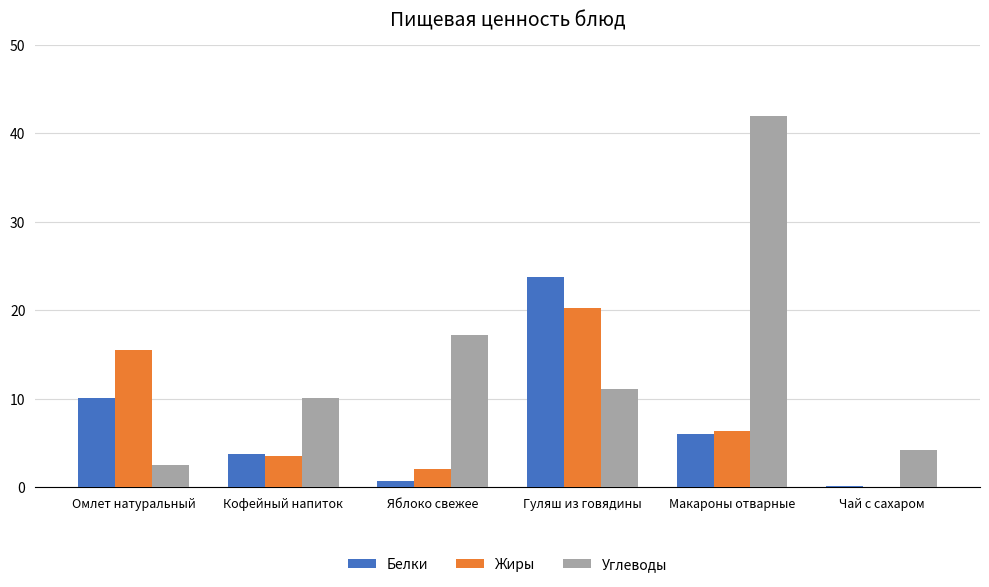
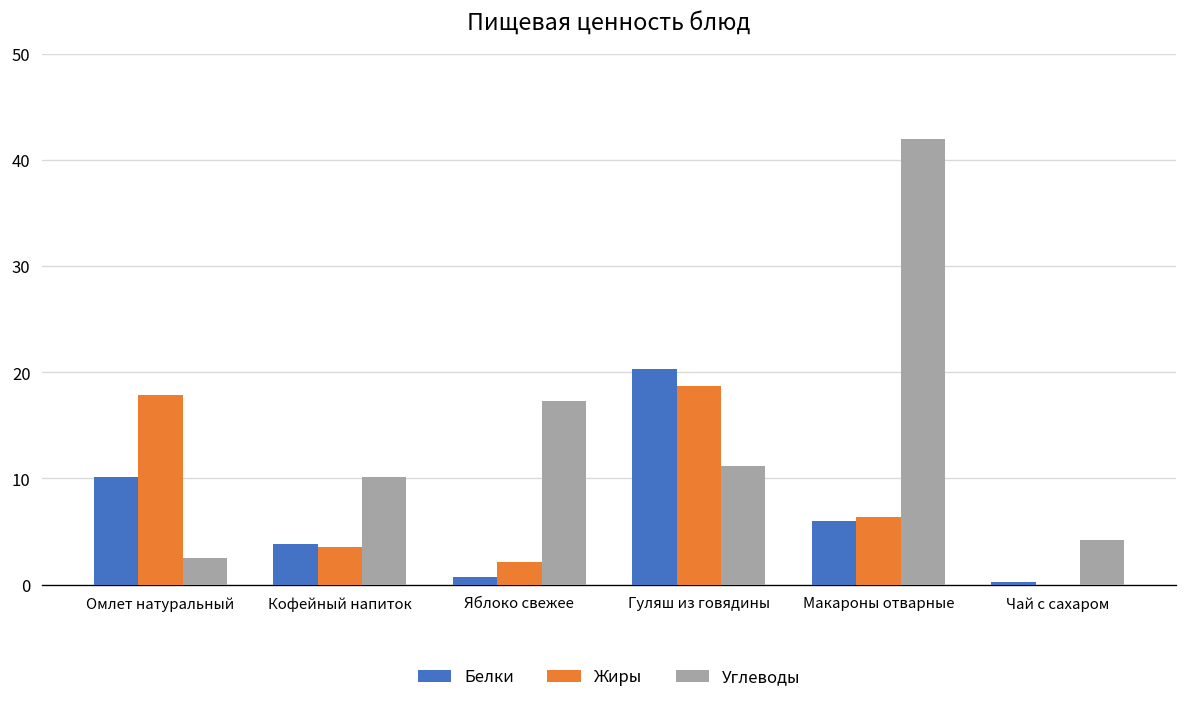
Жиры, Омлет натуральный: 16 -> 18
Белки, Гуляш из говядины: 24 -> 20
Жиры, Гуляш из говядины: 20 -> 19
